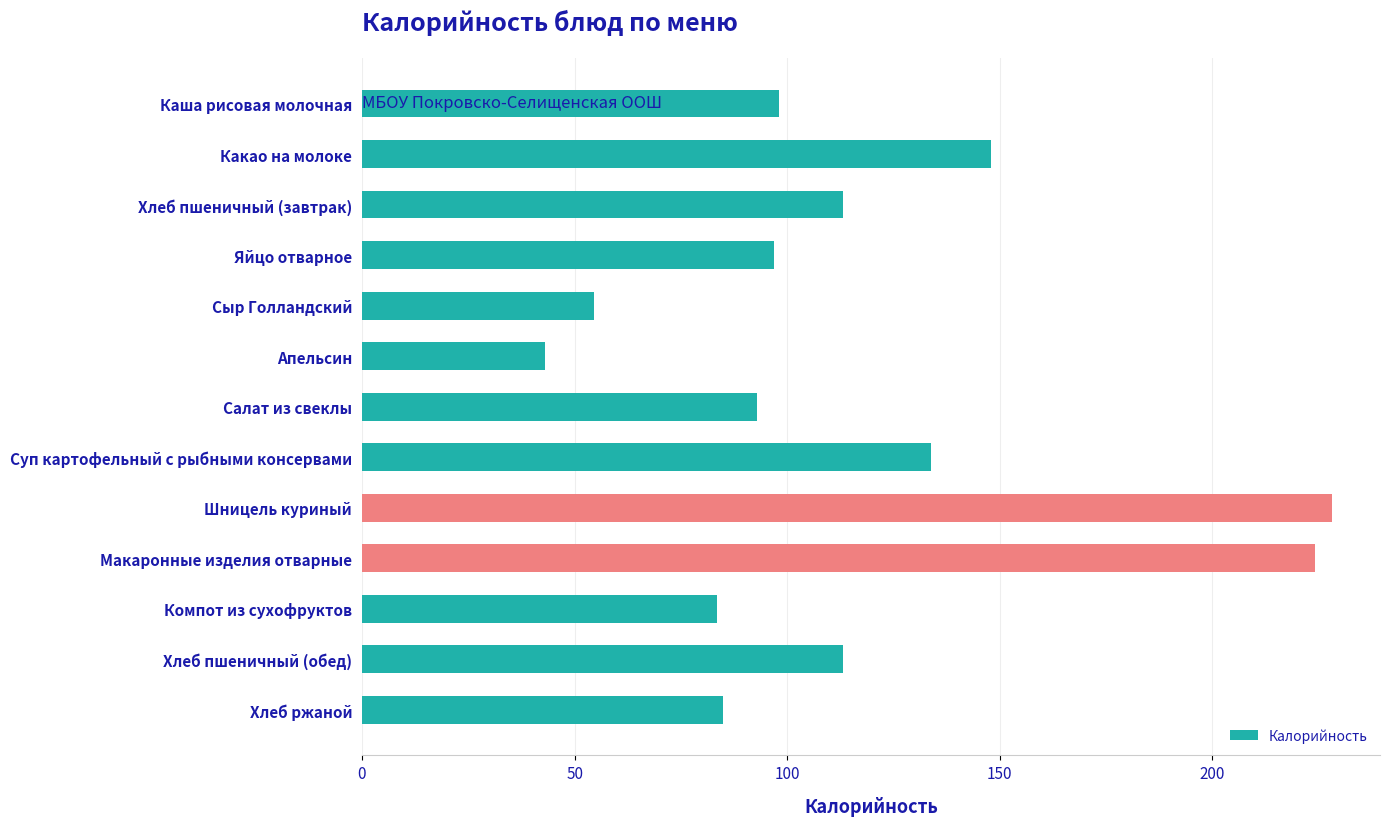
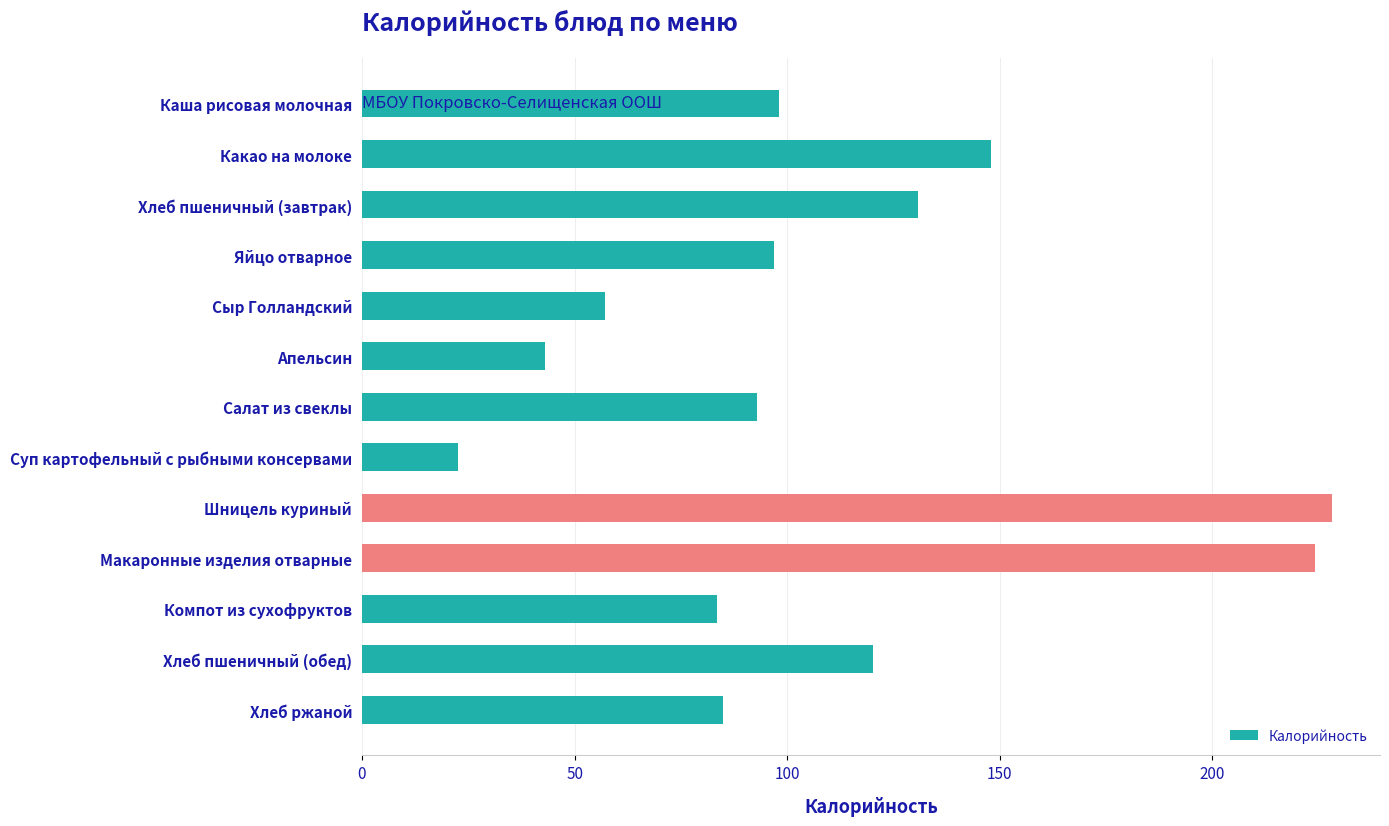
Хлеб пшеничный (завтрак): 113 -> 131
Сыр Голландский: 55 -> 57
Суп картофельный с рыбными консервами: 134 -> 23
Хлеб пшеничный (обед): 113 -> 120
